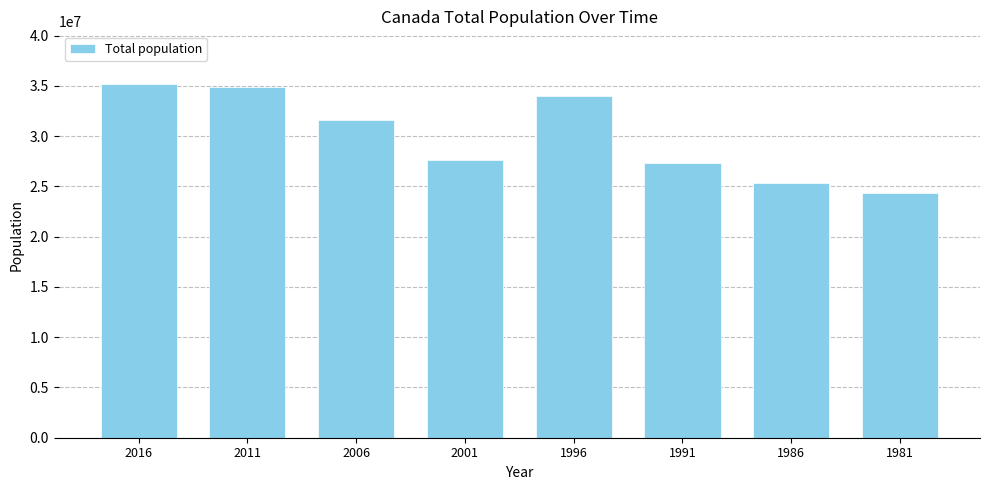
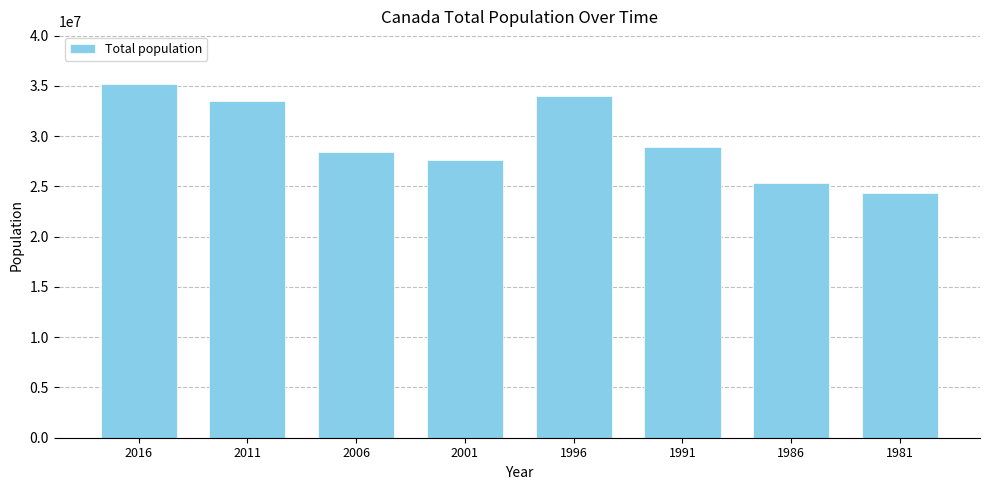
2011: 34800000 -> 33500000
2006: 31600000 -> 28400000
1991: 27300000 -> 28900000
